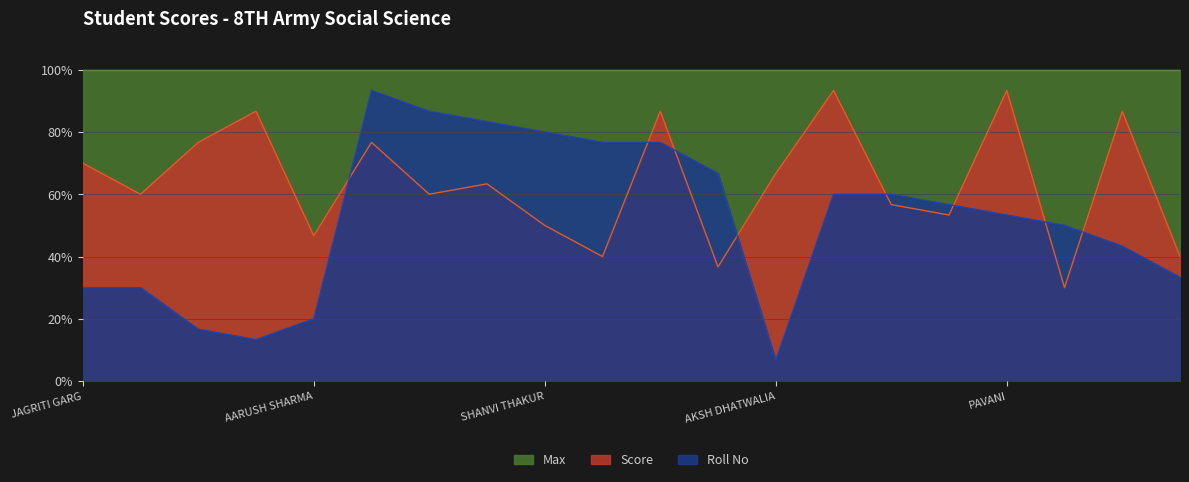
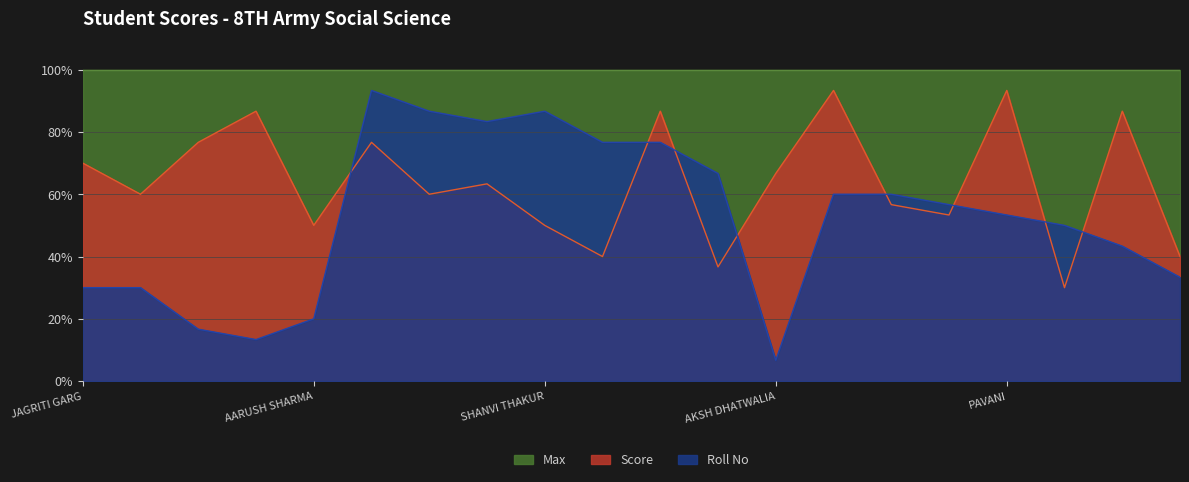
Score, AARUSH SHARMA: 47% -> 50%
Roll No, SHANVI THAKUR: 80% -> 87%
